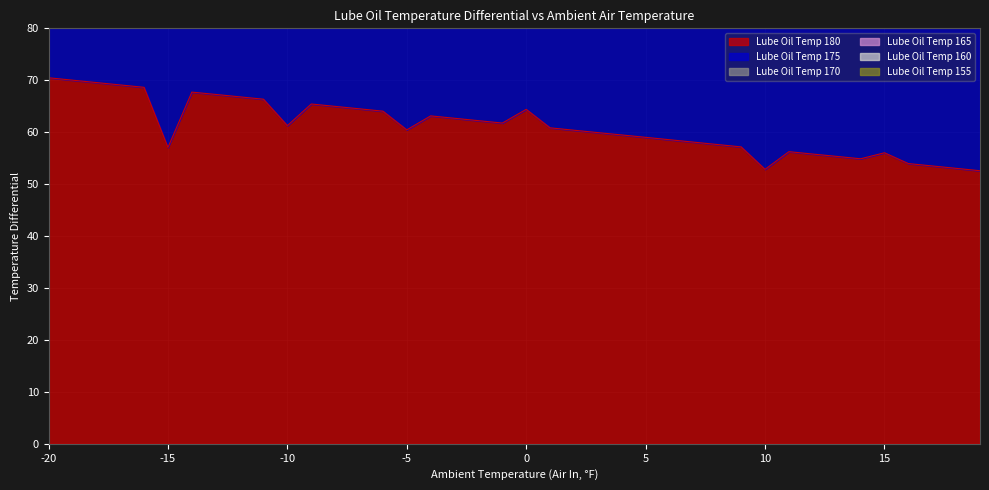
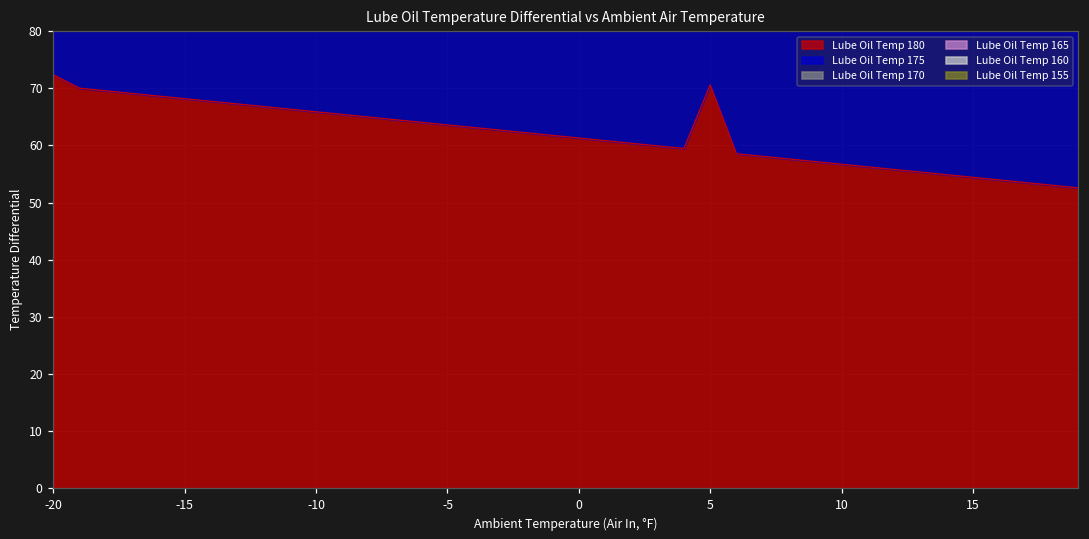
Lube Oil Temp 180, -20: 70 -> 72
Lube Oil Temp 180, -15: 57 -> 68
Lube Oil Temp 180, -10: 61 -> 66
Lube Oil Temp 180, -5: 60 -> 64
Lube Oil Temp 180, 0: 64 -> 61
Lube Oil Temp 180, 5: 59 -> 71
Lube Oil Temp 180, 10: 53 -> 57
Lube Oil Temp 180, 15: 56 -> 54
